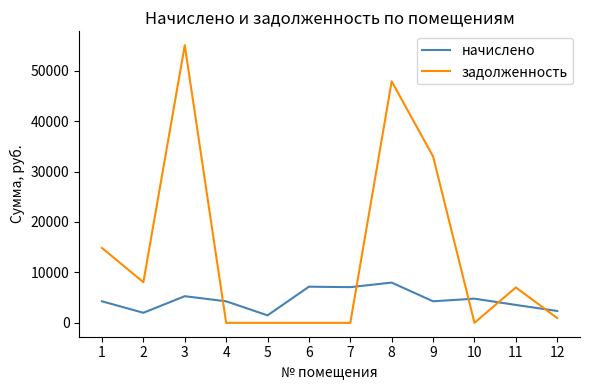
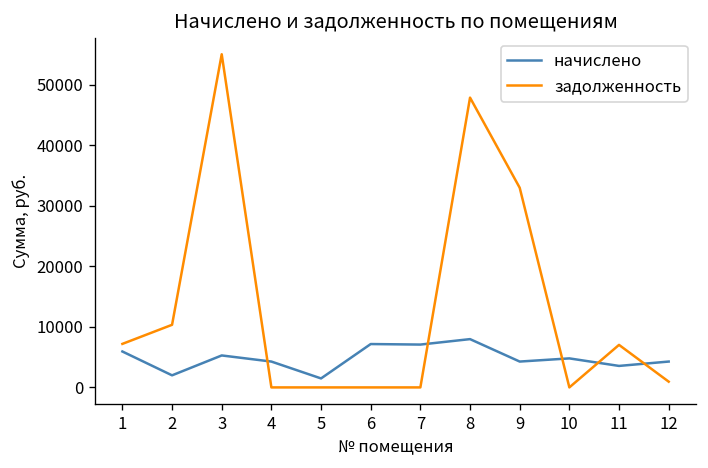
начислено, 1: 4000 -> 6000
задолженность, 1: 15000 -> 7000
задолженность, 2: 8000 -> 10000
начислено, 12: 2000 -> 4000
